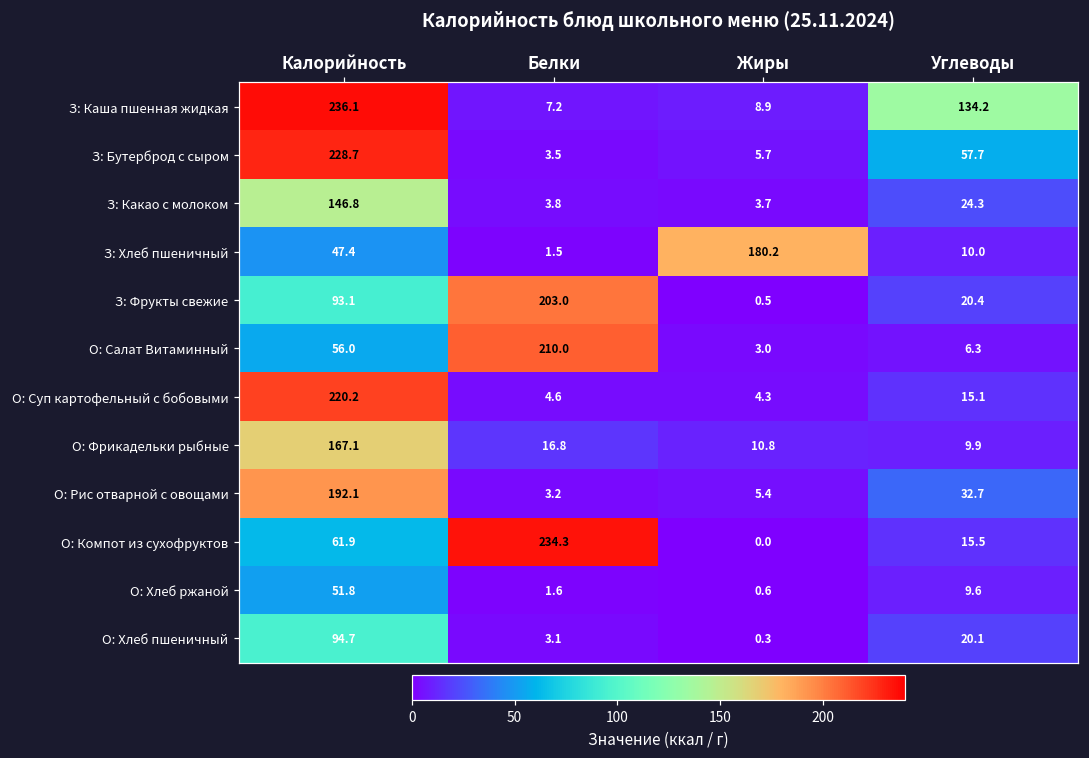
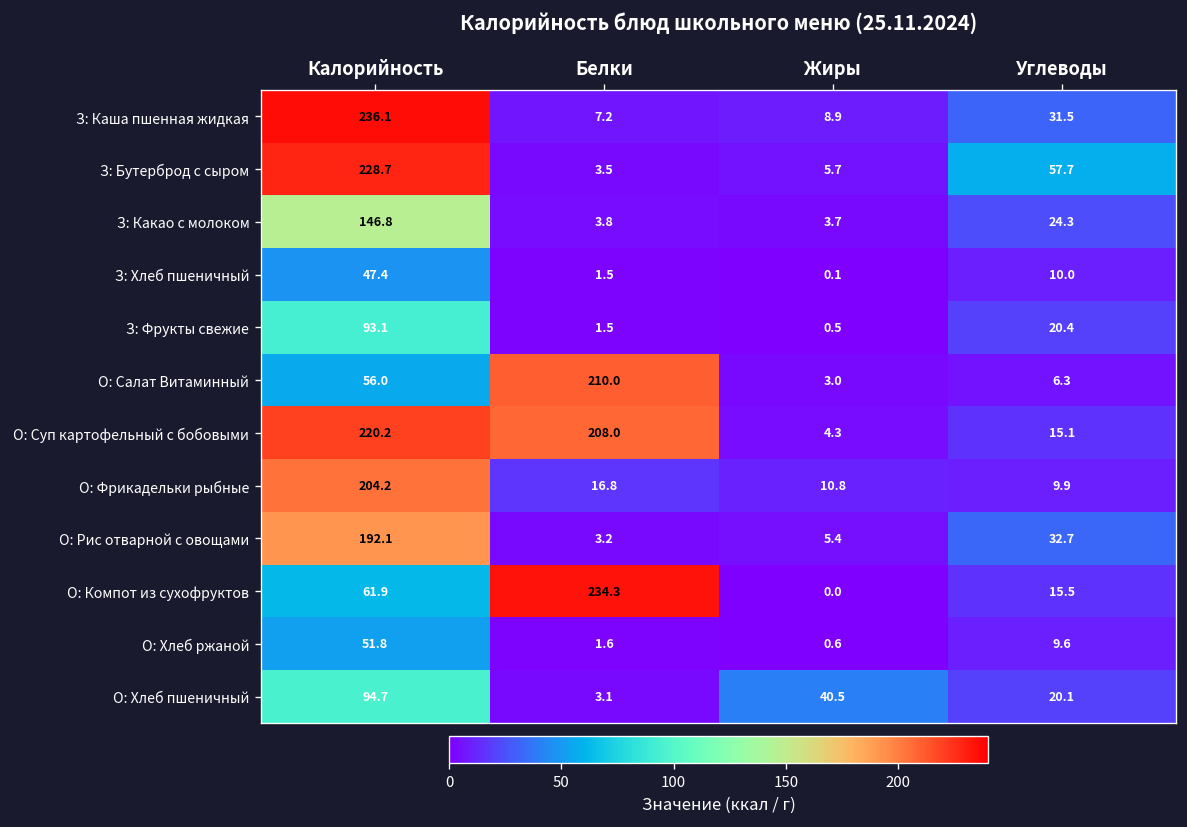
З: Каша пшенная жидкая, Углеводы: 134.2 -> 31.5
З: Хлеб пшеничный, Жиры: 180.2 -> 0.1
З: Фрукты свежие, Белки: 203.0 -> 1.5
О: Суп картофельный с бобовыми, Белки: 4.6 -> 208.0
О: Фрикадельки рыбные, Калорийность: 167.1 -> 204.2
О: Хлеб пшеничный, Жиры: 0.3 -> 40.5
